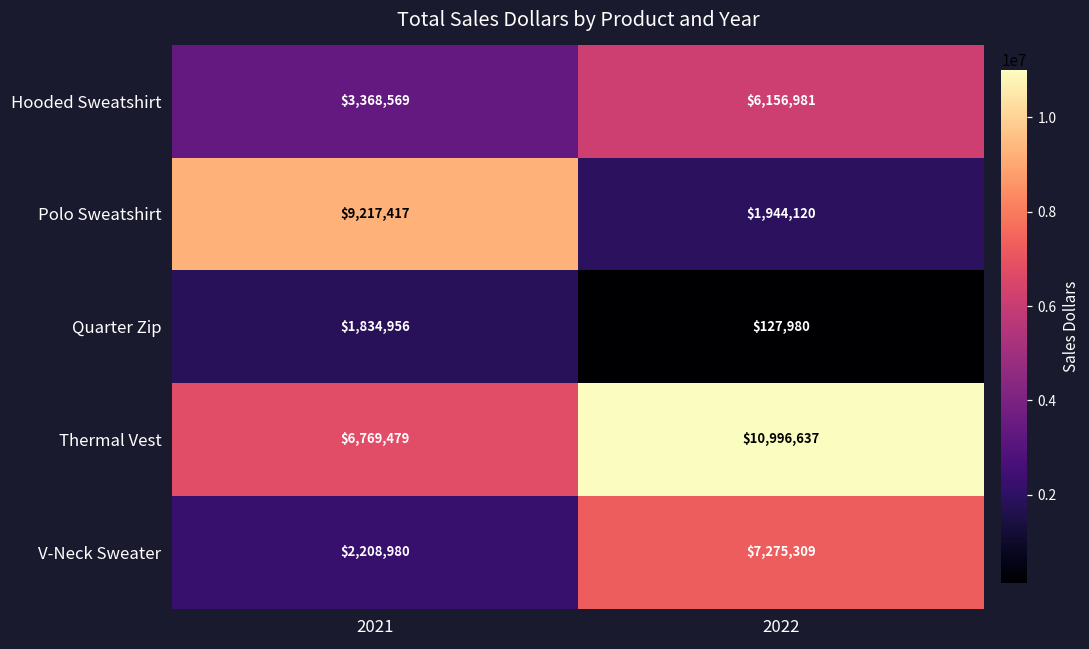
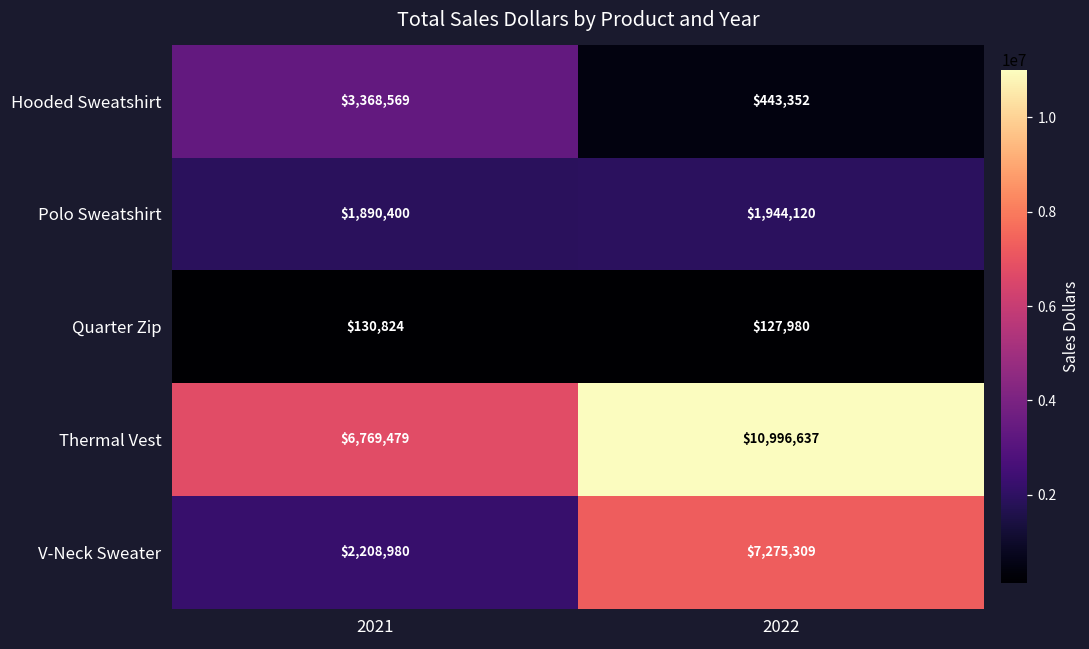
Hooded Sweatshirt, 2022: $6,156,981 -> $443,352
Polo Sweatshirt, 2021: $9,217,417 -> $1,890,400
Quarter Zip, 2021: $1,834,956 -> $130,824
